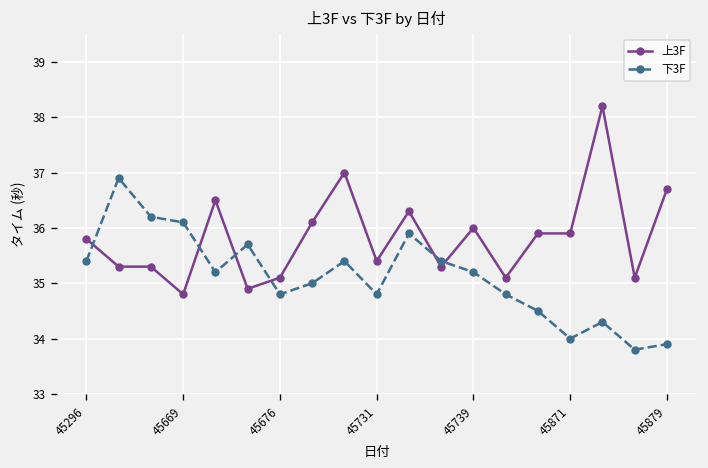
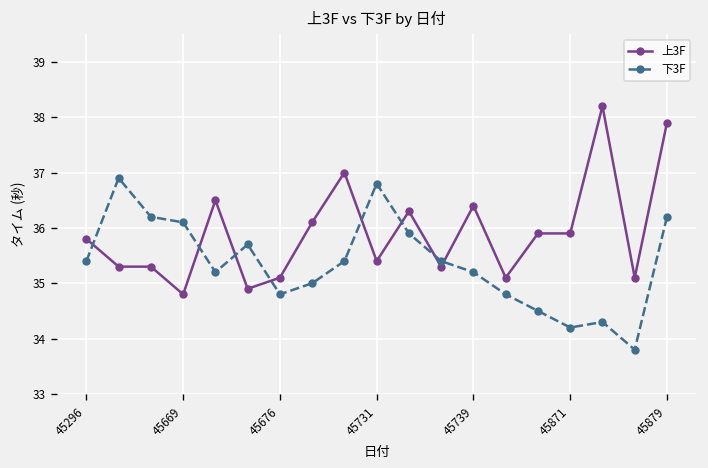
下3F, 45731: 34.8 -> 36.8
上3F, 45739: 36.0 -> 36.4
下3F, 45871: 34.0 -> 34.2
上3F, 45879: 36.7 -> 37.9
下3F, 45879: 33.9 -> 36.2
